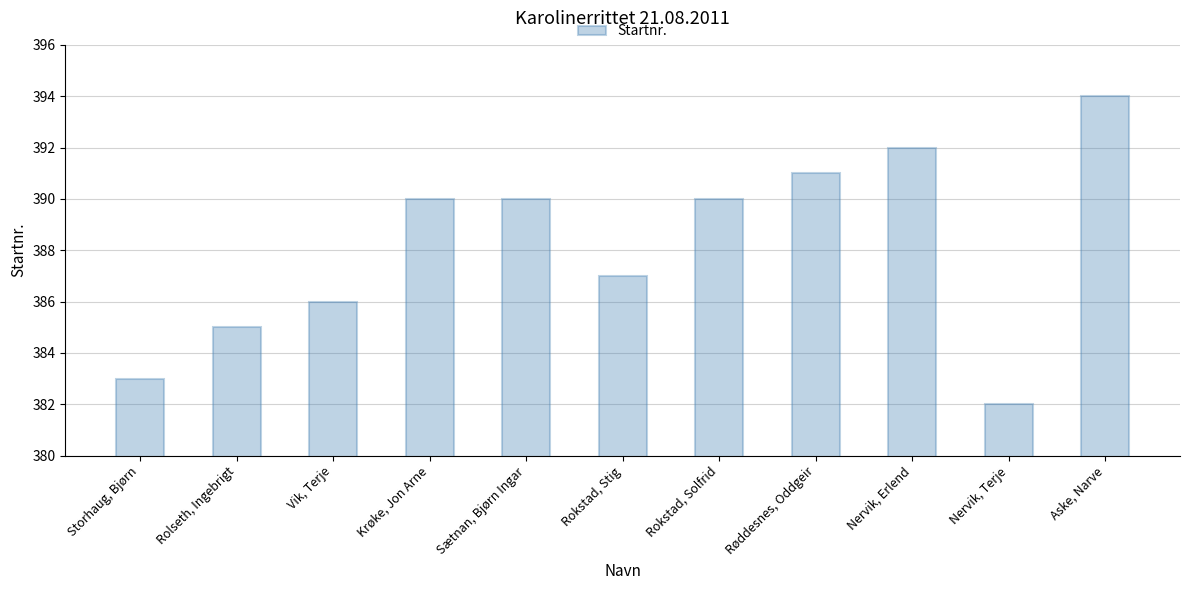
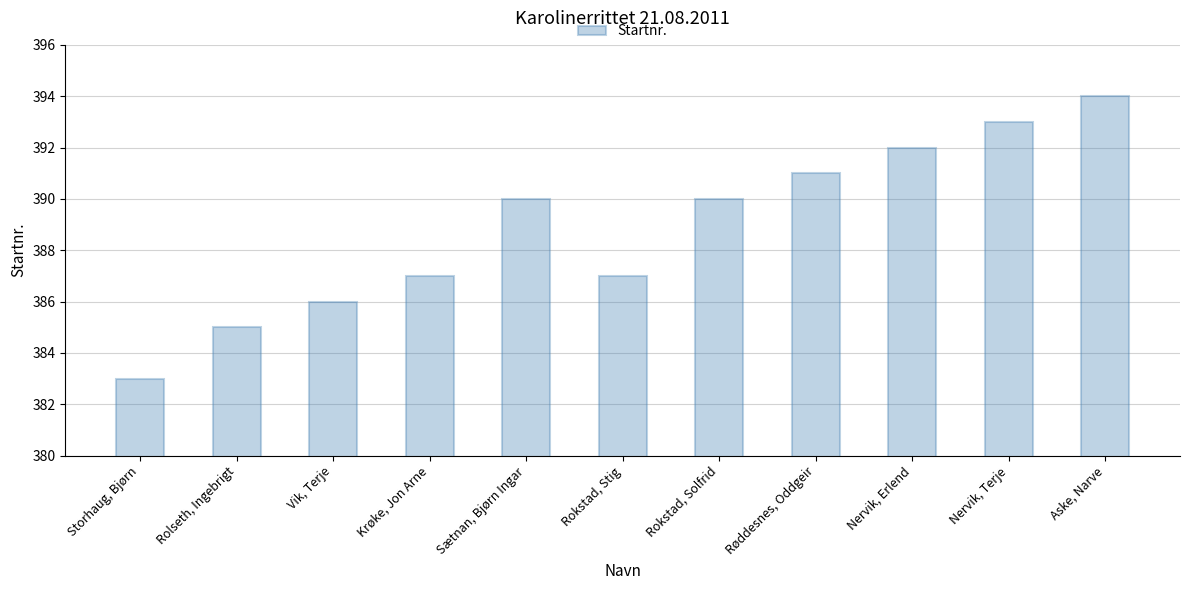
Krøke, Jon Arne: 390 -> 387
Nervik, Terje: 382 -> 393
